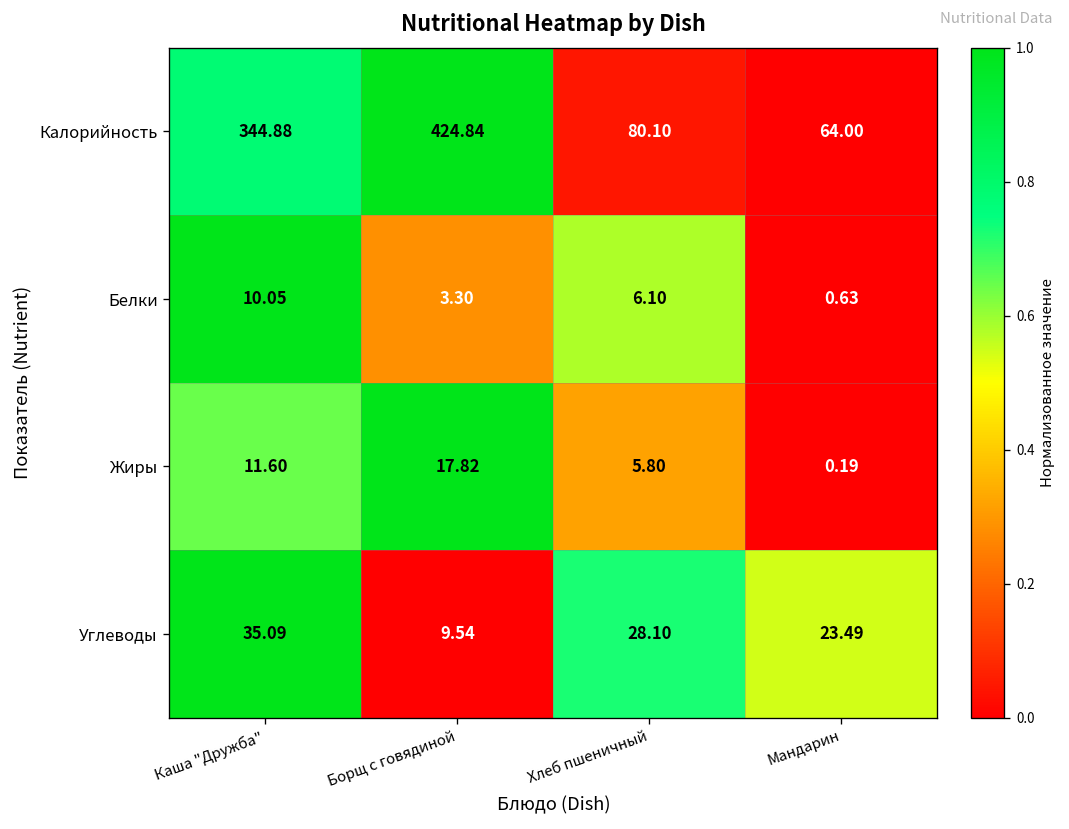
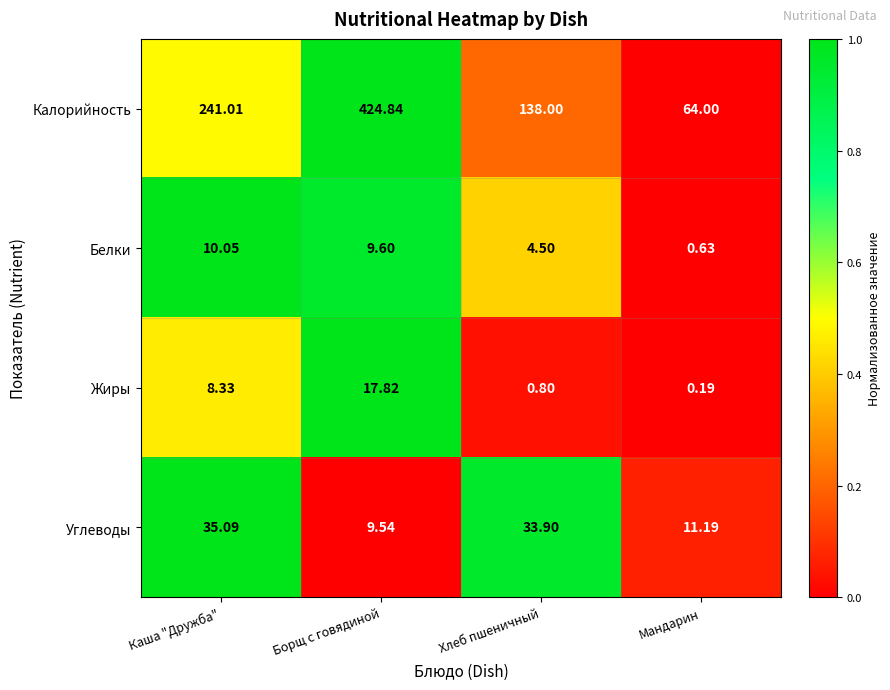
Калорийность, Каша "Дружба": 344.88 -> 241.01
Калорийность, Хлеб пшеничный: 80.10 -> 138.00
Белки, Борщ с говядиной: 3.30 -> 9.60
Белки, Хлеб пшеничный: 6.10 -> 4.50
Жиры, Каша "Дружба": 11.60 -> 8.33
Жиры, Хлеб пшеничный: 5.80 -> 0.80
Углеводы, Хлеб пшеничный: 28.10 -> 33.90
Углеводы, Мандарин: 23.49 -> 11.19
